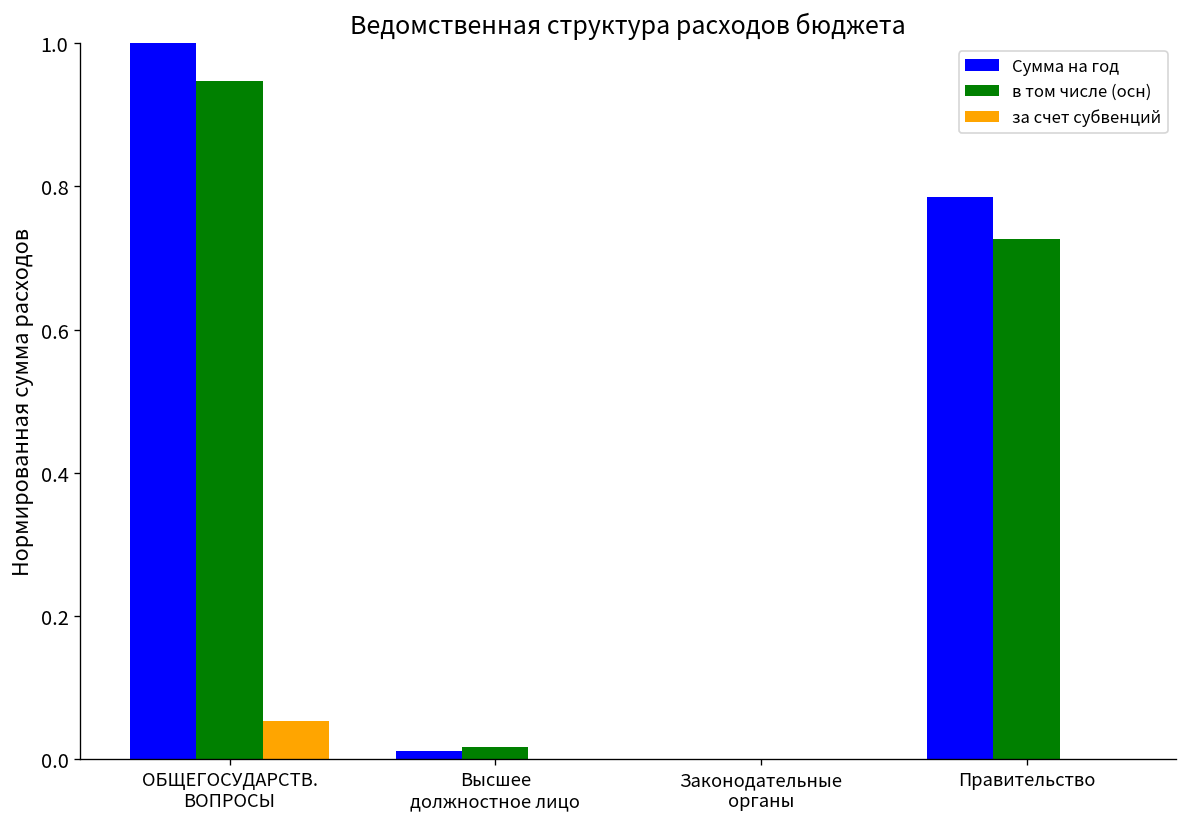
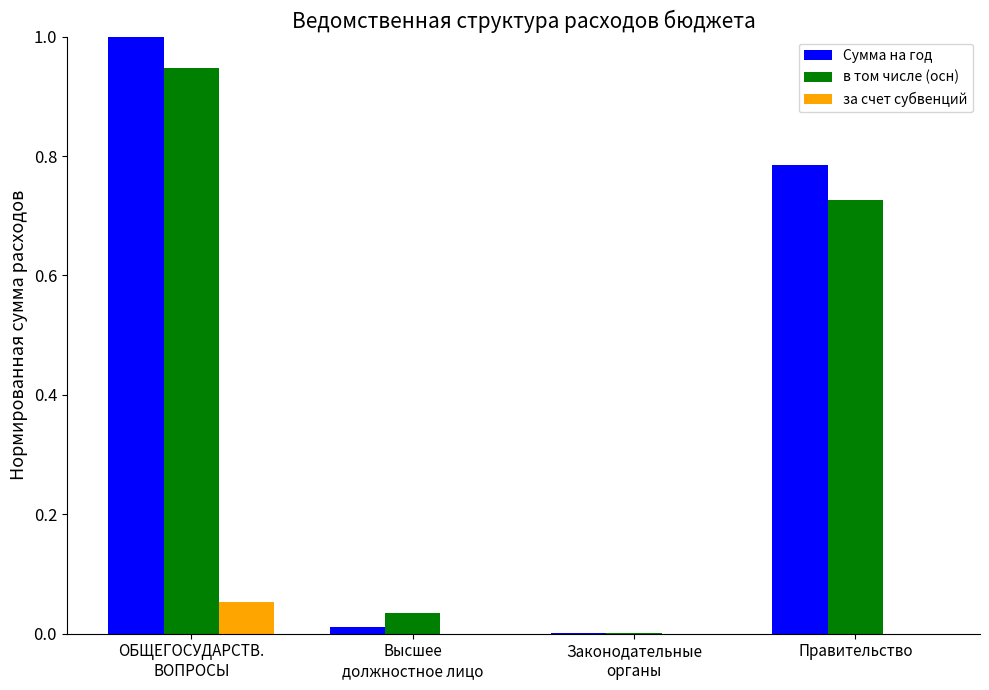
в том числе (осн), Высшее должностное лицо: 0.02 -> 0.03
